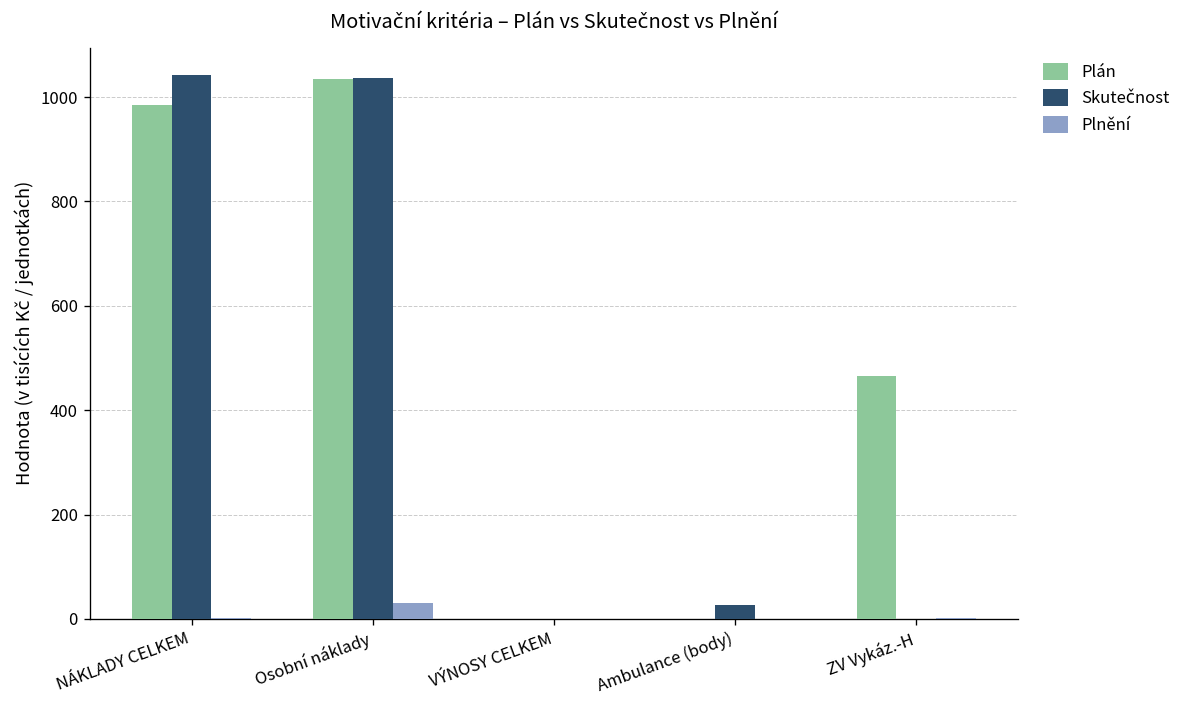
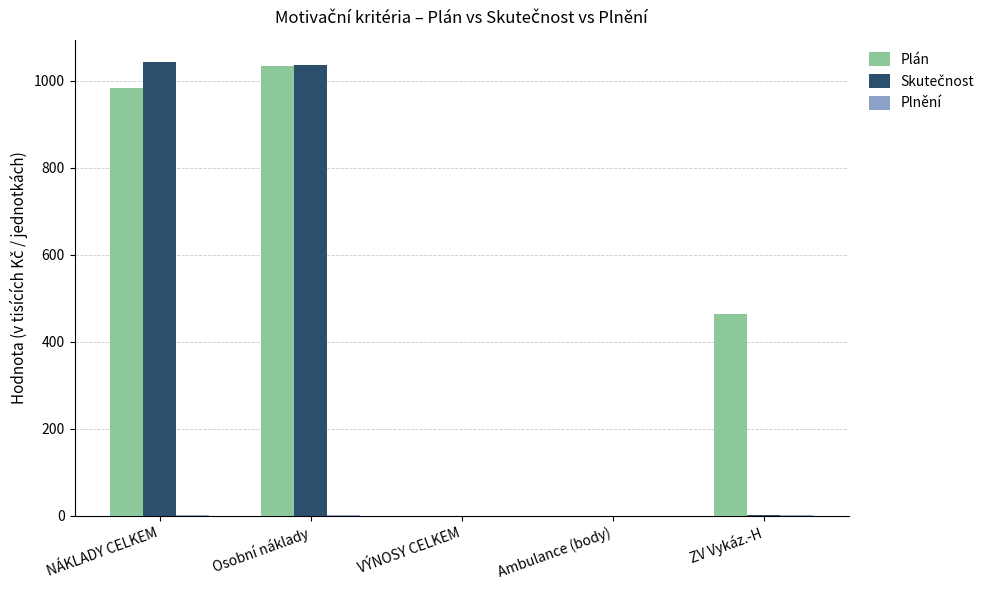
Plnění, Osobní náklady: 30 -> 0
Skutečnost, Ambulance (body): 30 -> 0
